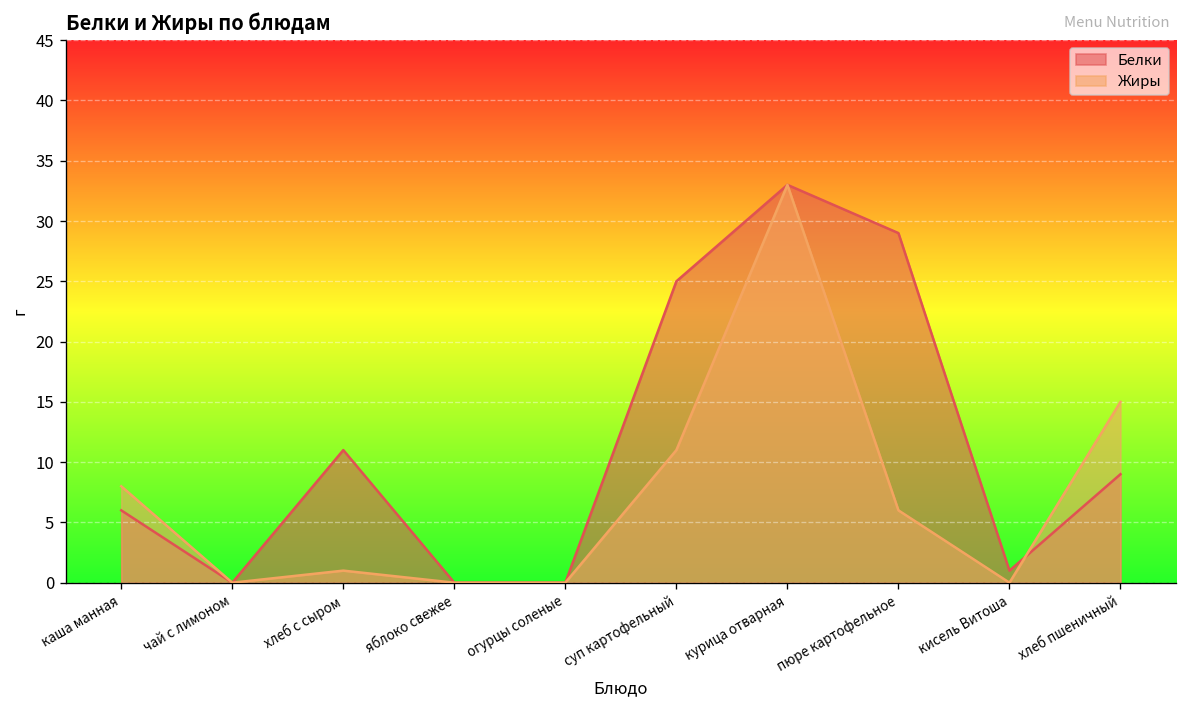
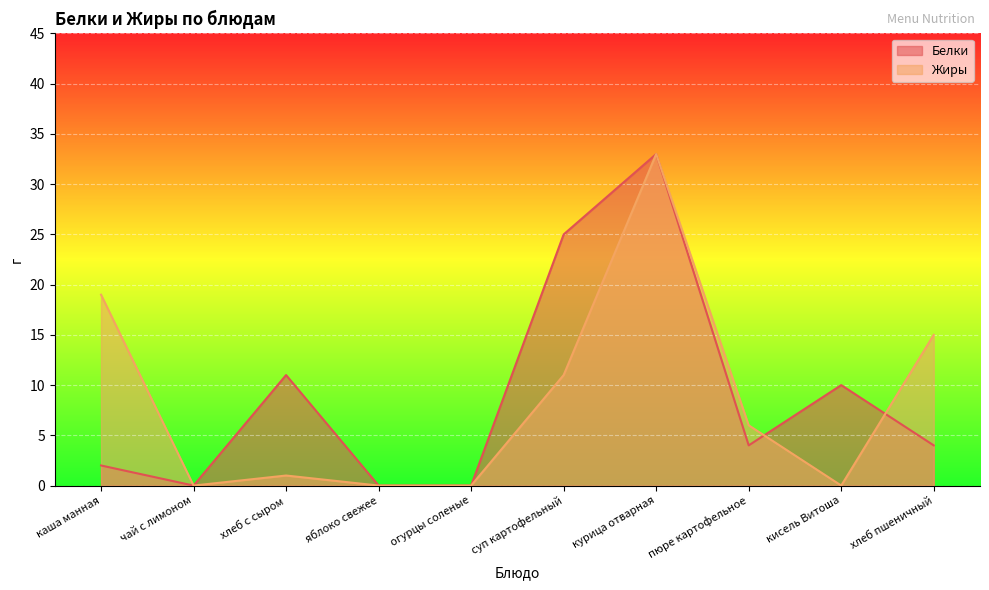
Белки, каша манная: 6 -> 2
Жиры, каша манная: 8 -> 19
Белки, пюре картофельное: 29 -> 4
Белки, кисель Витоша: 1 -> 10
Белки, хлеб пшеничный: 9 -> 4
